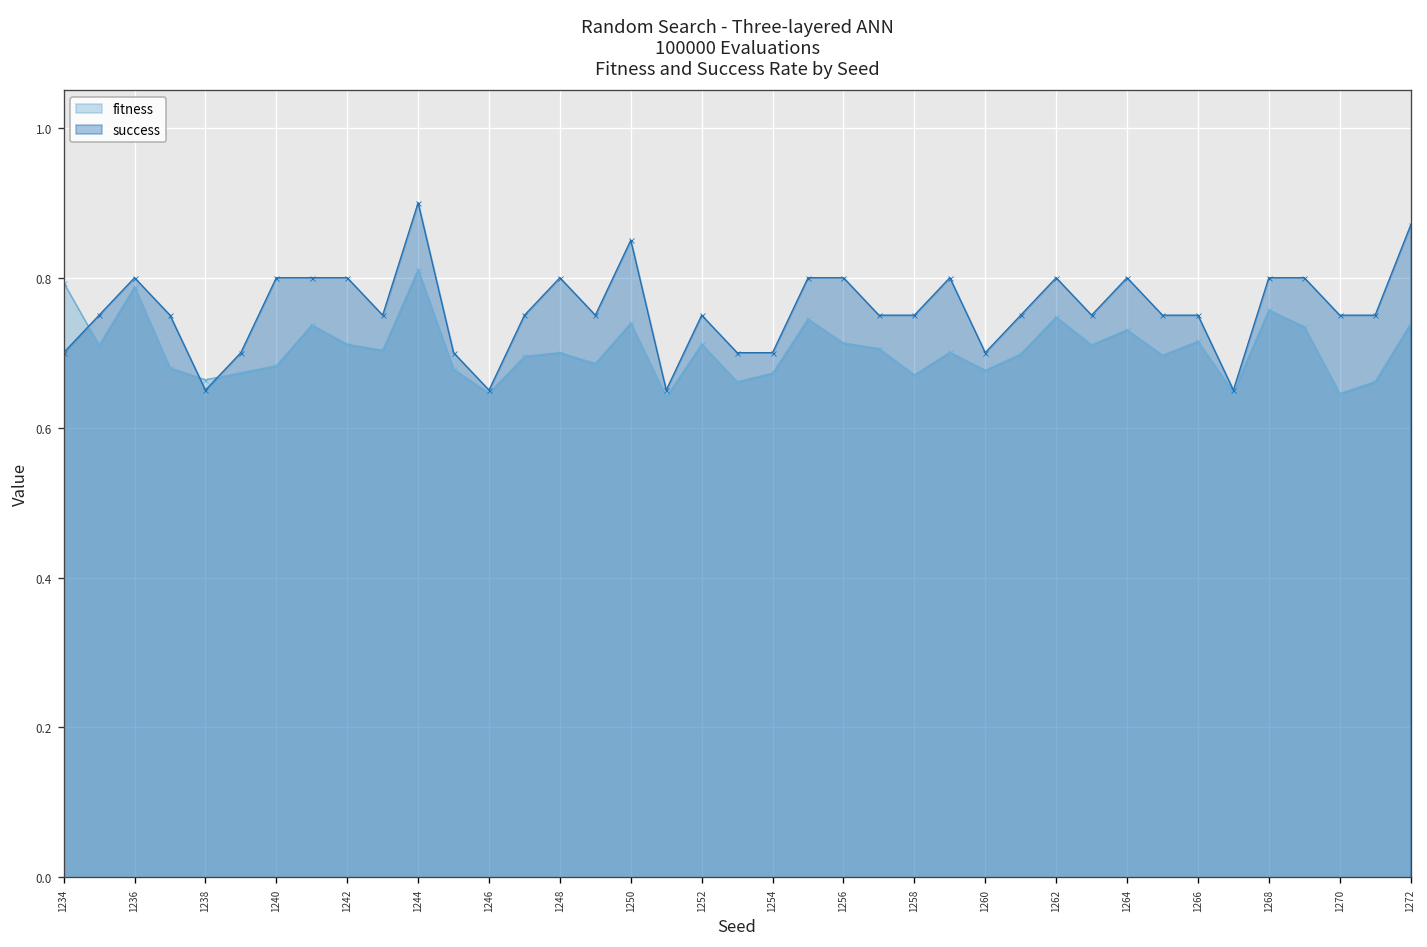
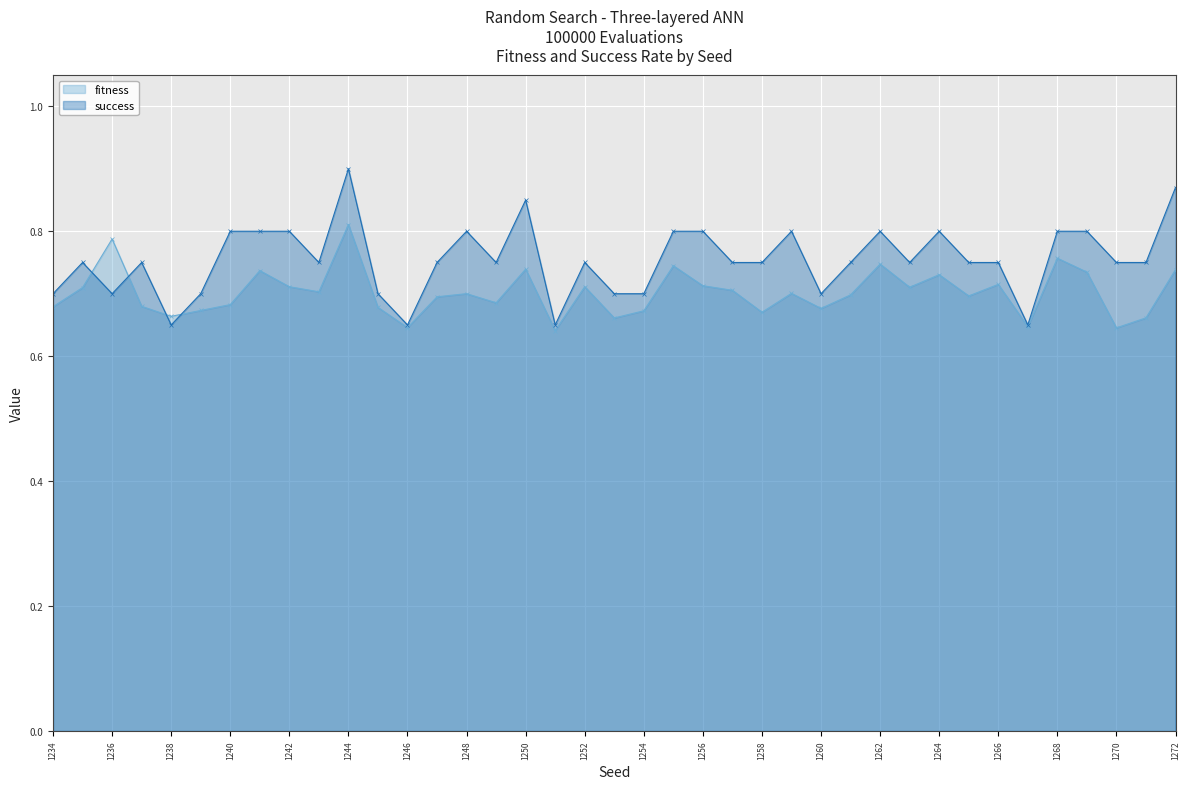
fitness, 1234: 0.79 -> 0.68
success, 1236: 0.8 -> 0.7
